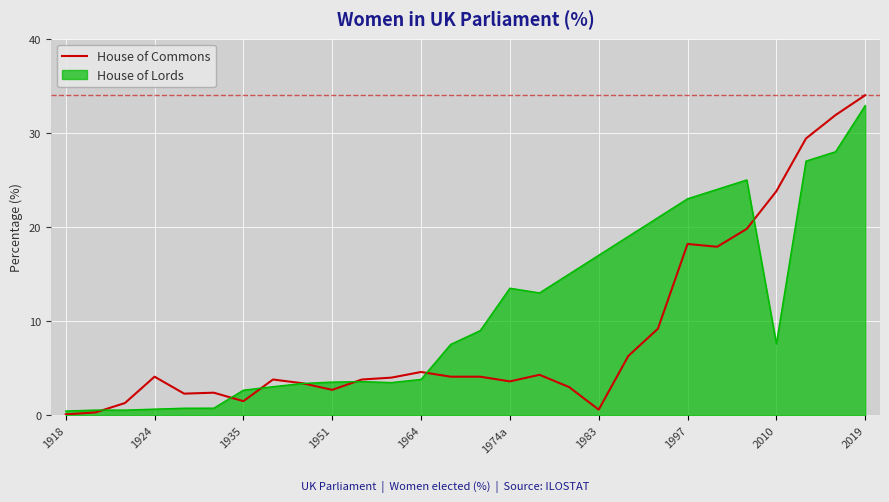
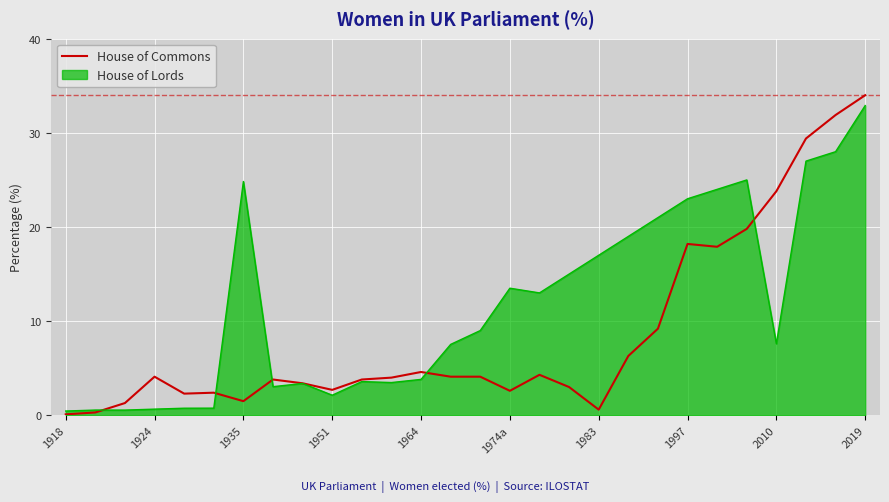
House of Lords, 1935: 3 -> 25
House of Lords, 1951: 4 -> 2
House of Commons, 1974a: 4 -> 3
